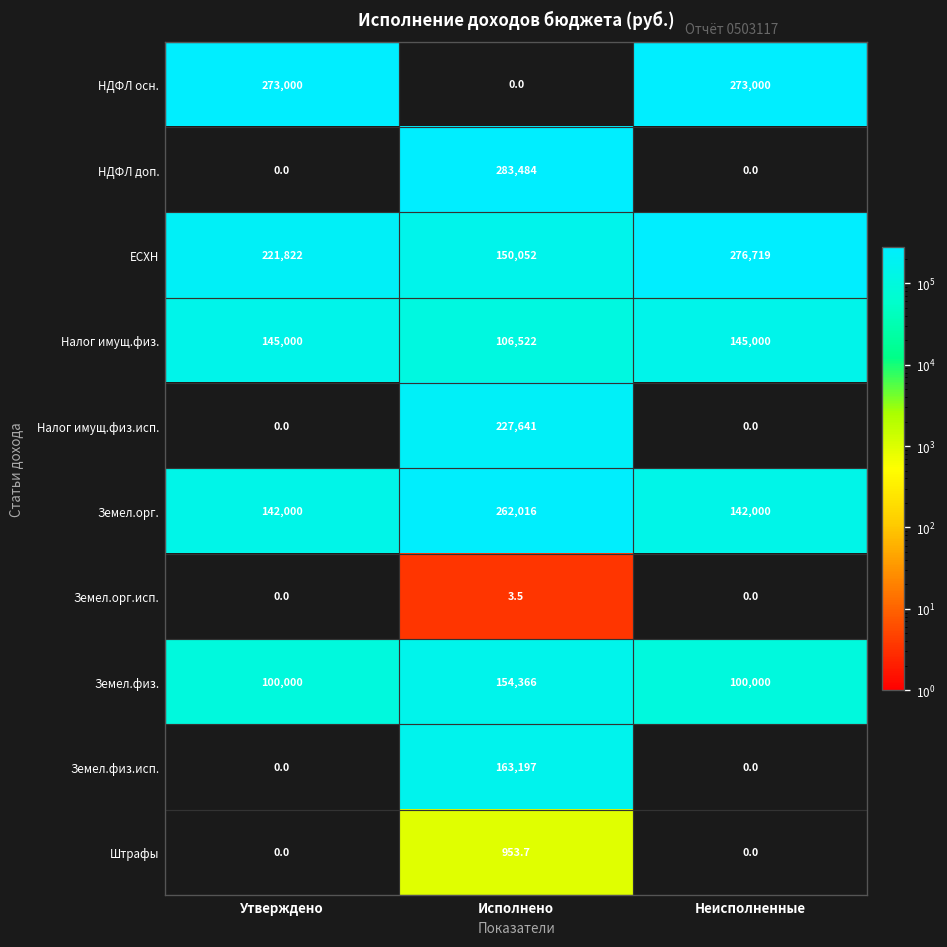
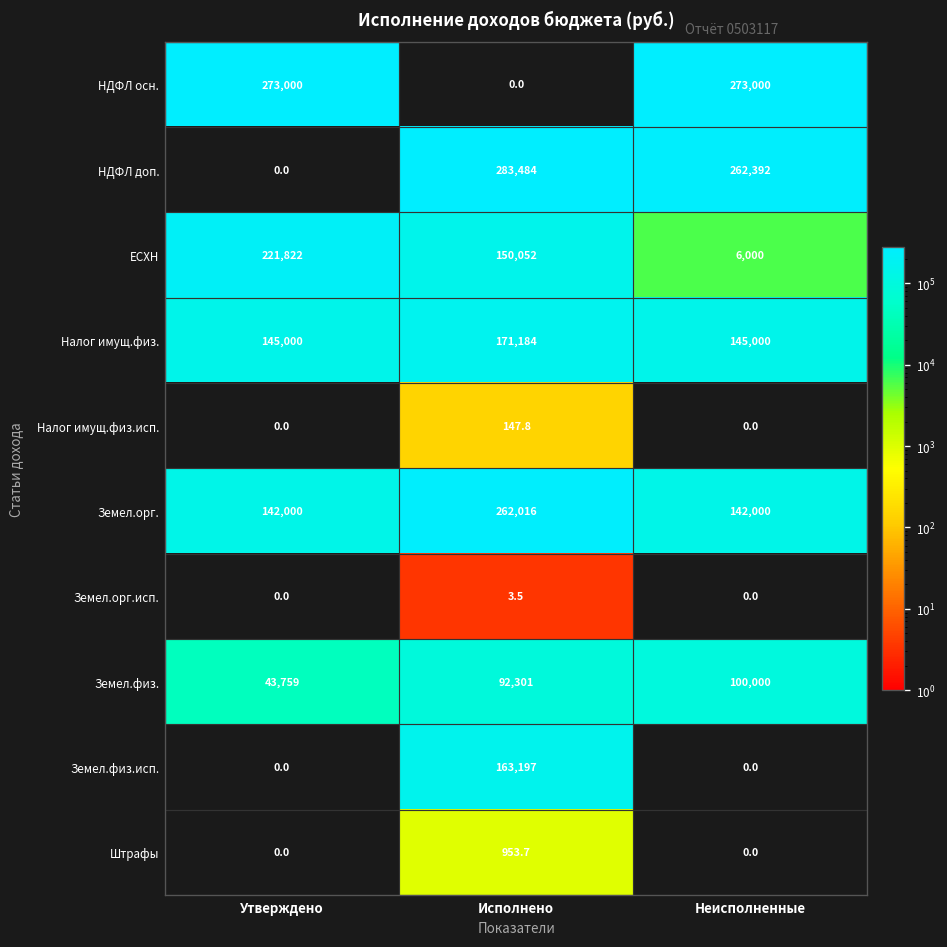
НДФЛ доп., Неисполненные: 0.0 -> 262,392
ЕСХН, Неисполненные: 276,719 -> 6,000
Налог имущ.физ., Исполнено: 106,522 -> 171,184
Налог имущ.физ.исп., Исполнено: 227,641 -> 147.8
Земел.физ., Утверждено: 100,000 -> 43,759
Земел.физ., Исполнено: 154,366 -> 92,301
